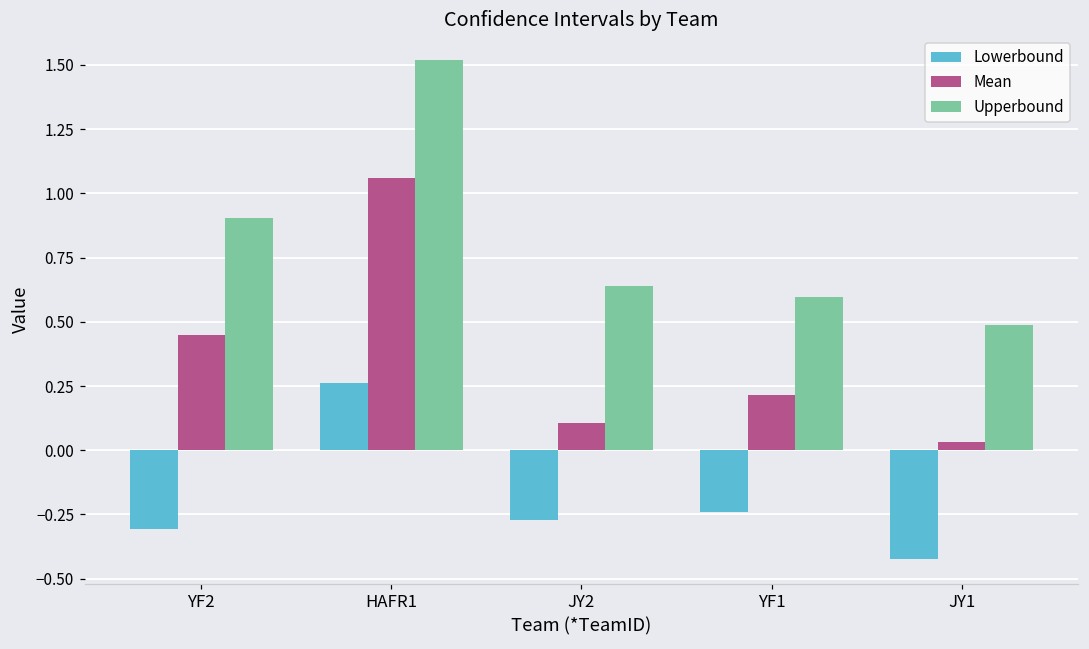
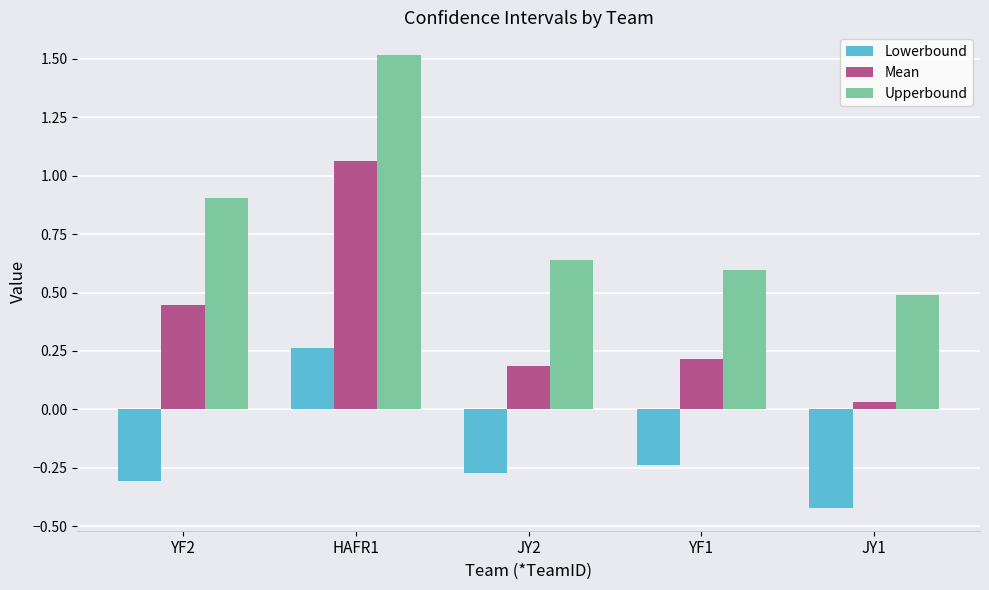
Mean, JY2: 0.11 -> 0.18
